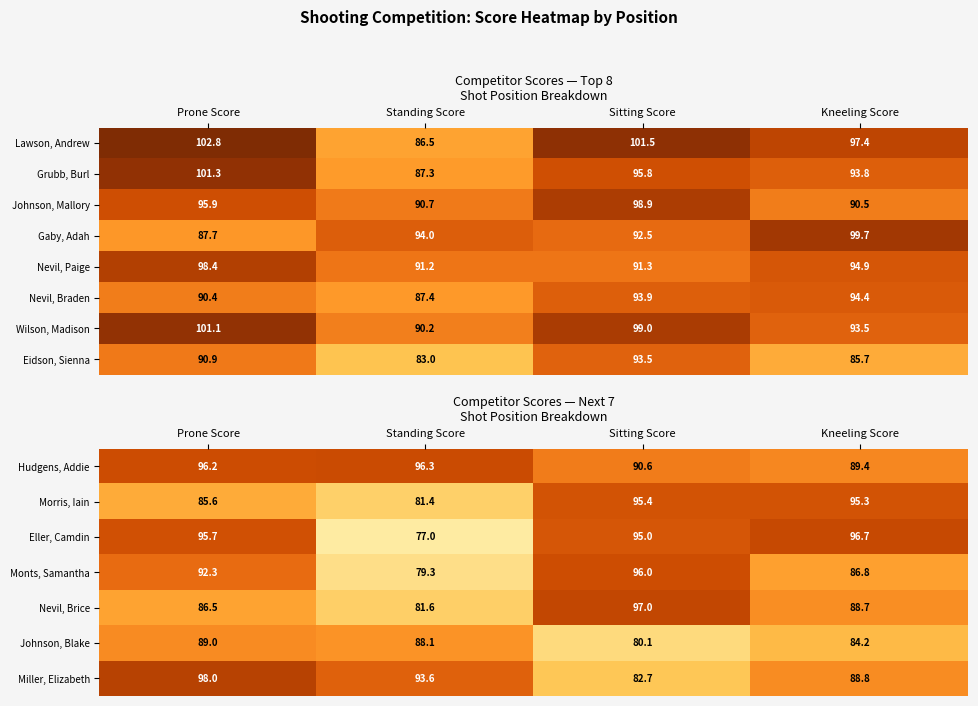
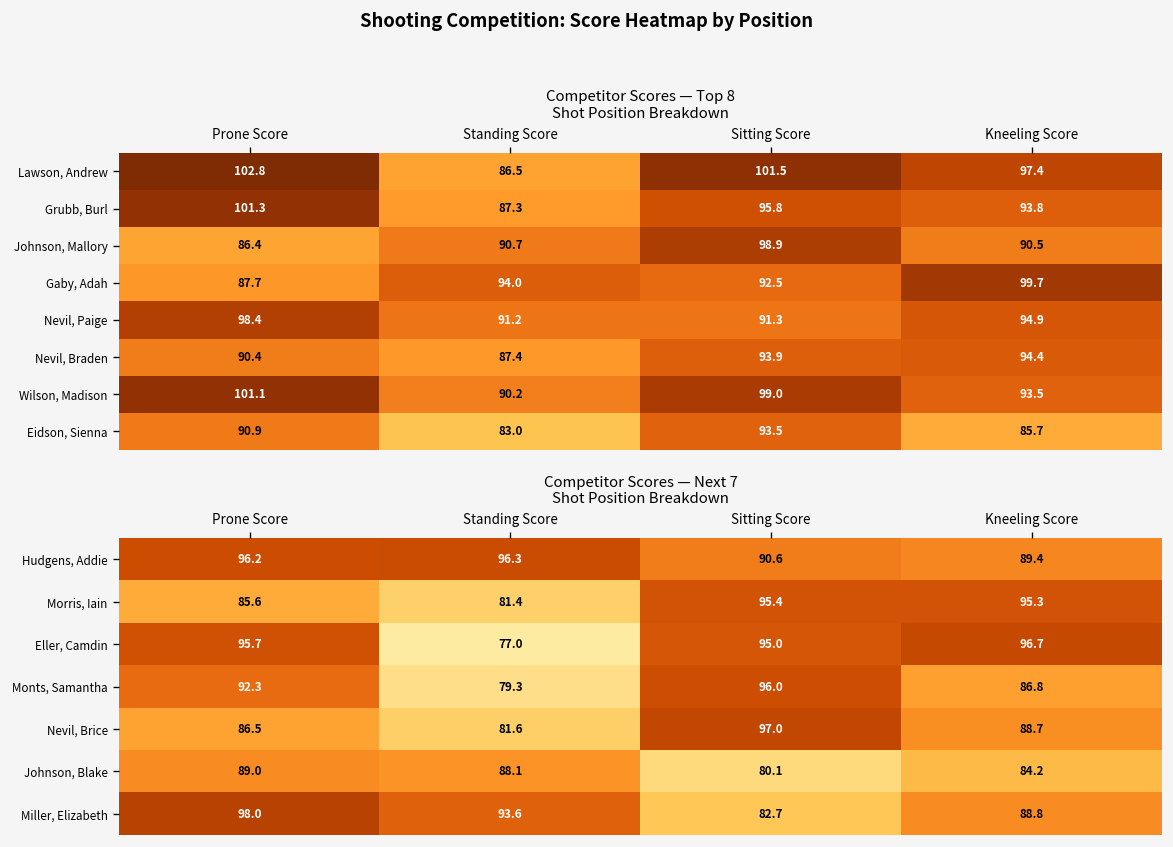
Competitor Scores — Top 8 Shot Position Breakdown, Johnson, Mallory, Prone Score: 95.9 -> 86.4
